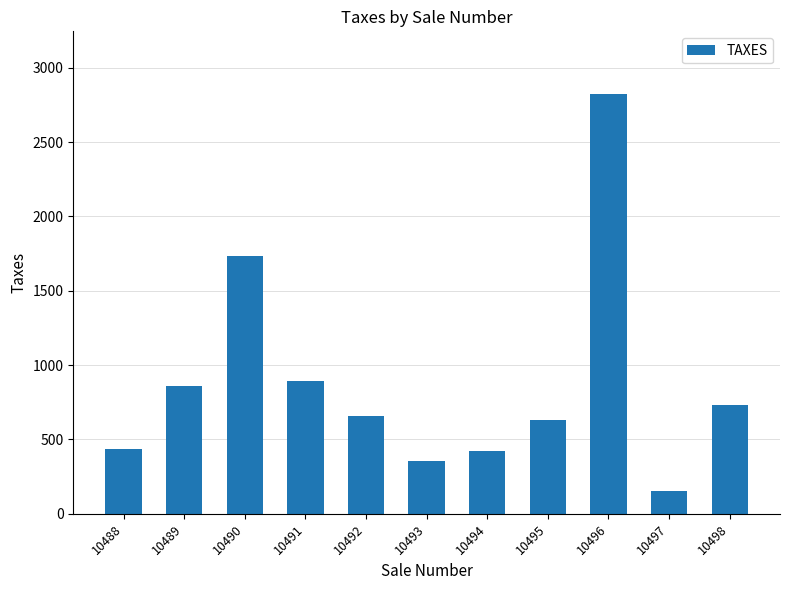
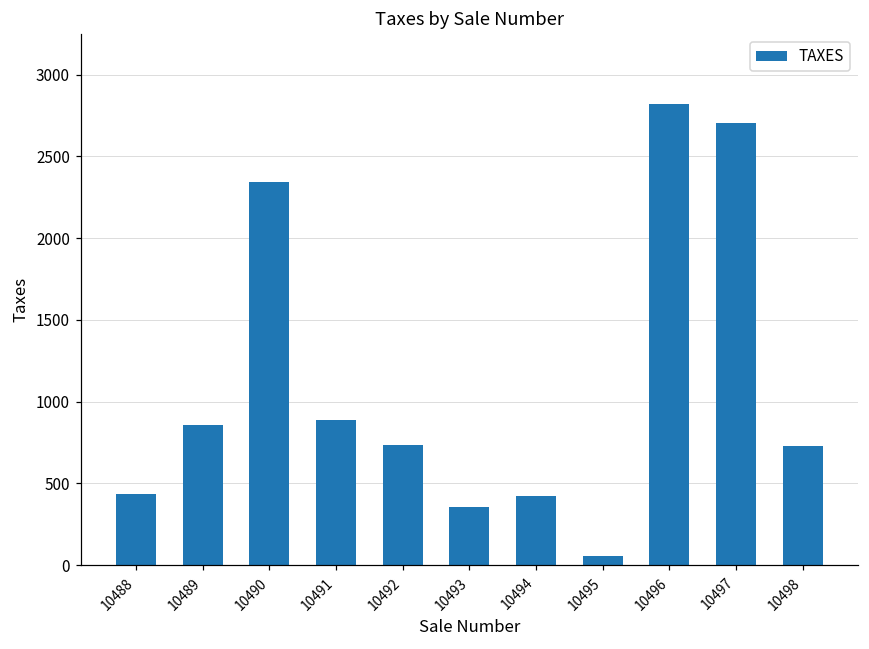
10490: 1730 -> 2340
10492: 660 -> 730
10495: 630 -> 60
10497: 150 -> 2700
